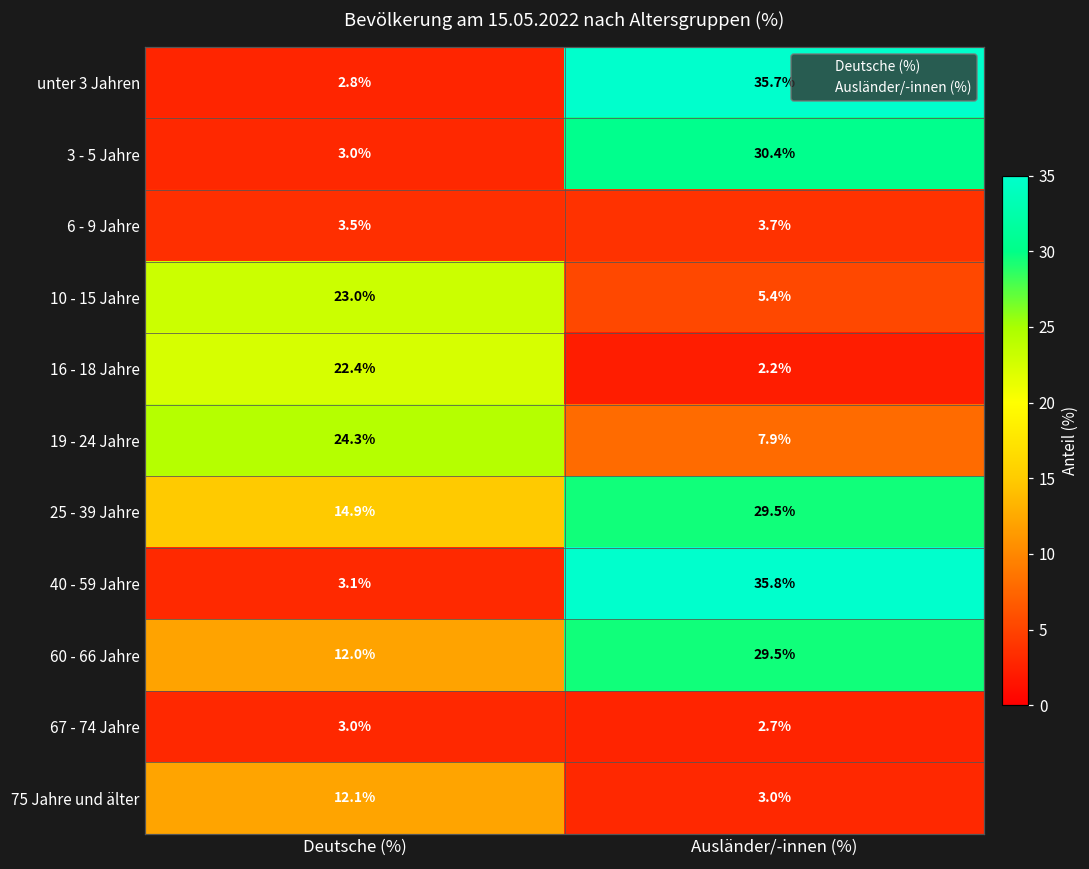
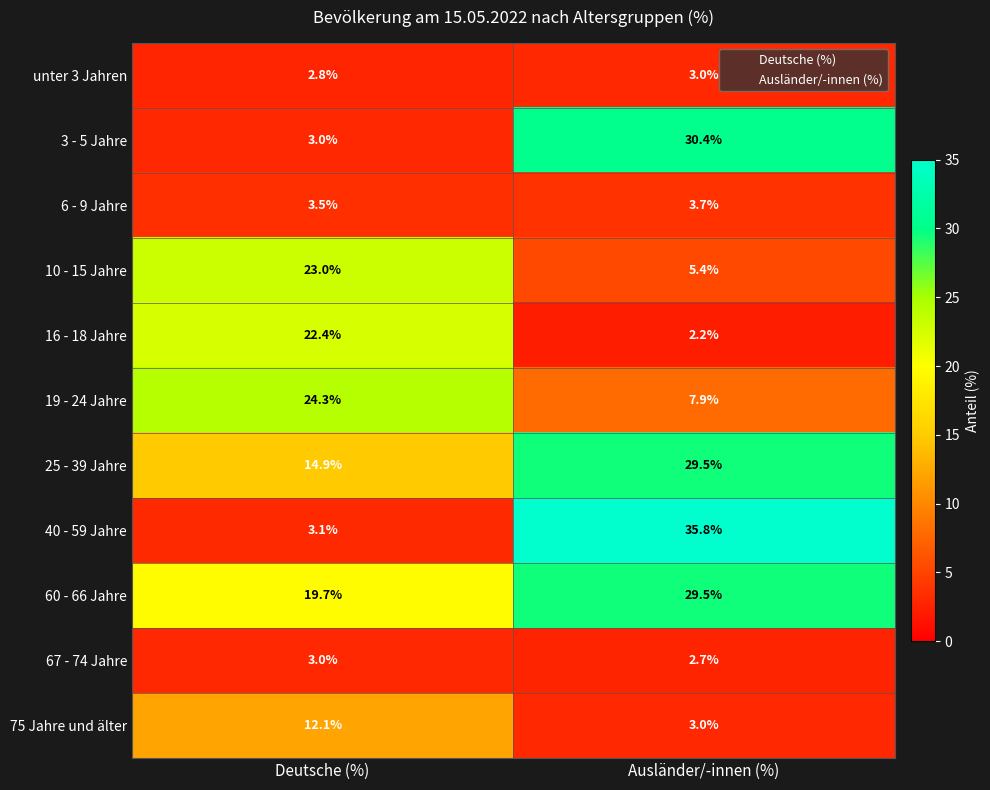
unter 3 Jahren, Ausländer/-innen (%): 35.7% -> 3.0%
60 - 66 Jahre, Deutsche (%): 12.0% -> 19.7%
